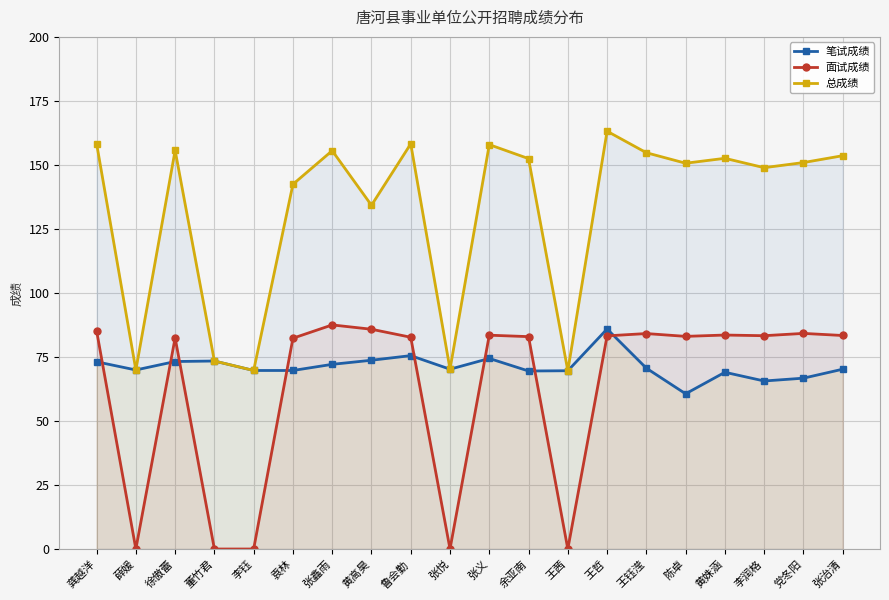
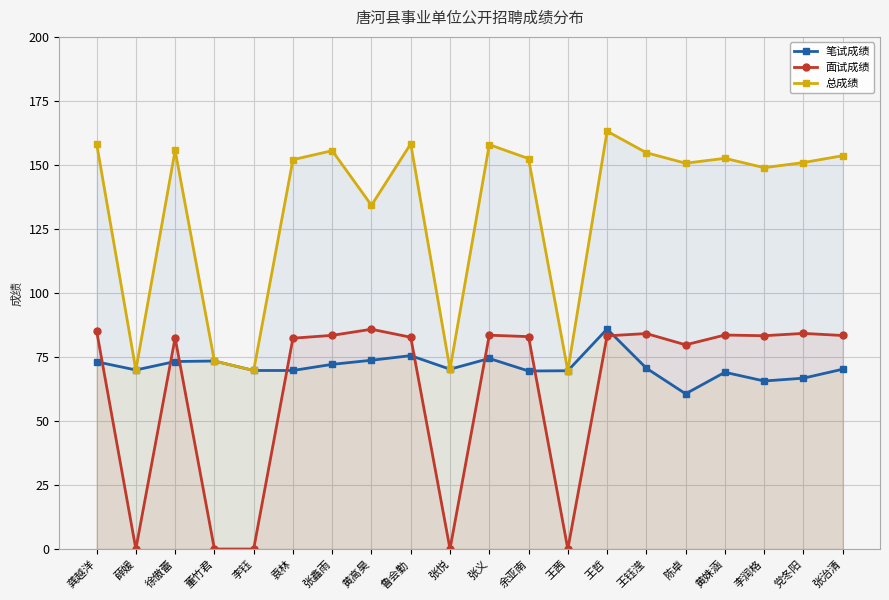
总成绩, 袁林: 142 -> 152
面试成绩, 张鑫雨: 87 -> 83
面试成绩, 陈卓: 83 -> 80
